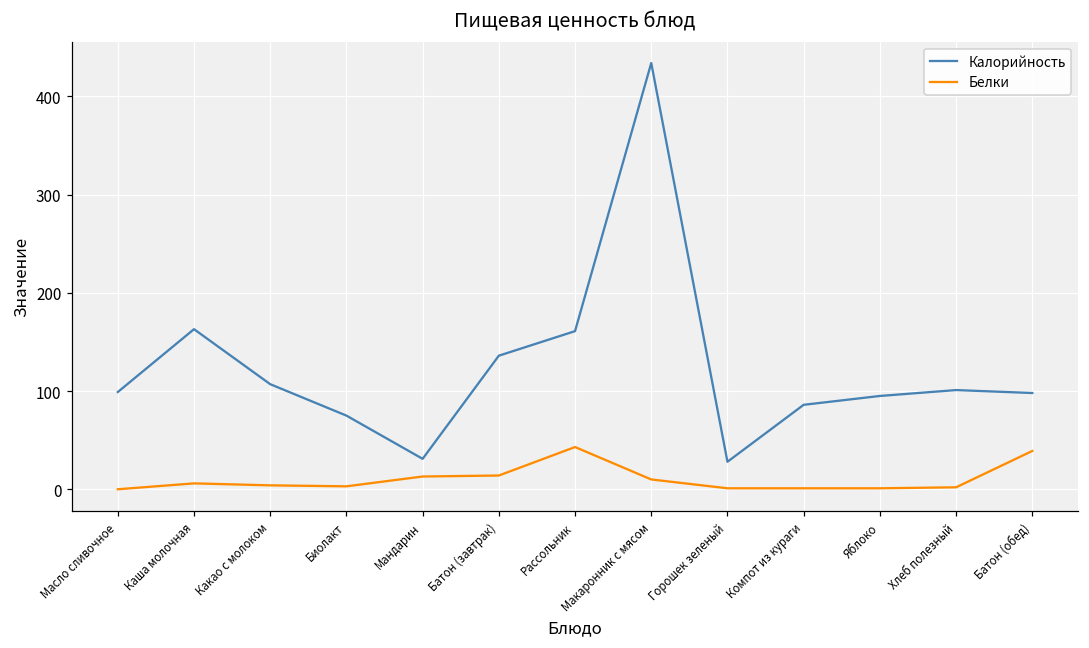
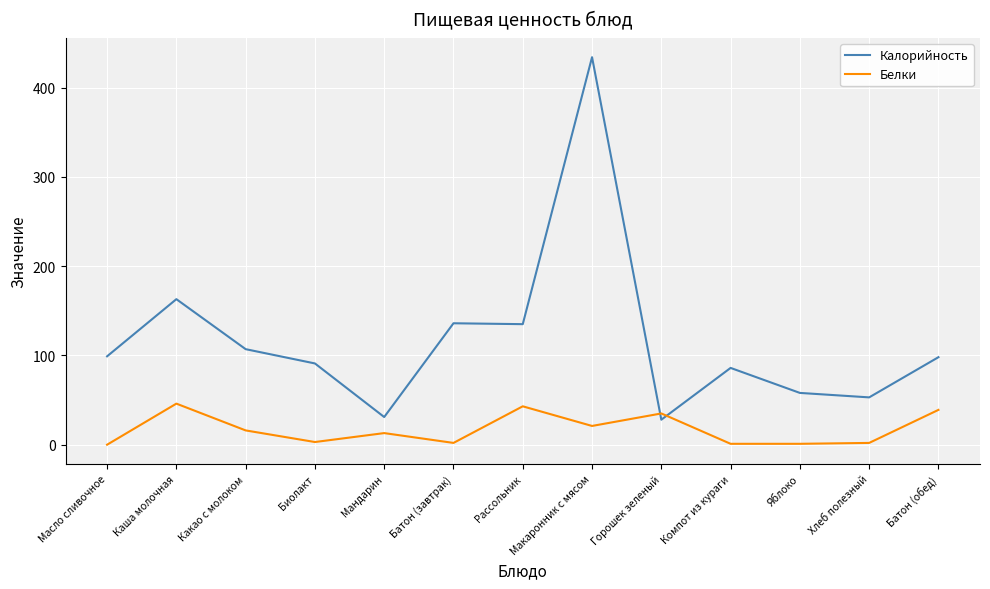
Белки, Каша молочная: 10 -> 50
Белки, Какао с молоком: 0 -> 20
Калорийность, Биолакт: 80 -> 90
Белки, Батон (завтрак): 10 -> 0
Калорийность, Рассольник: 160 -> 140
Белки, Макаронник с мясом: 10 -> 20
Белки, Горошек зеленый: 0 -> 40
Калорийность, Яблоко: 100 -> 60
Калорийность, Хлеб полезный: 100 -> 50
